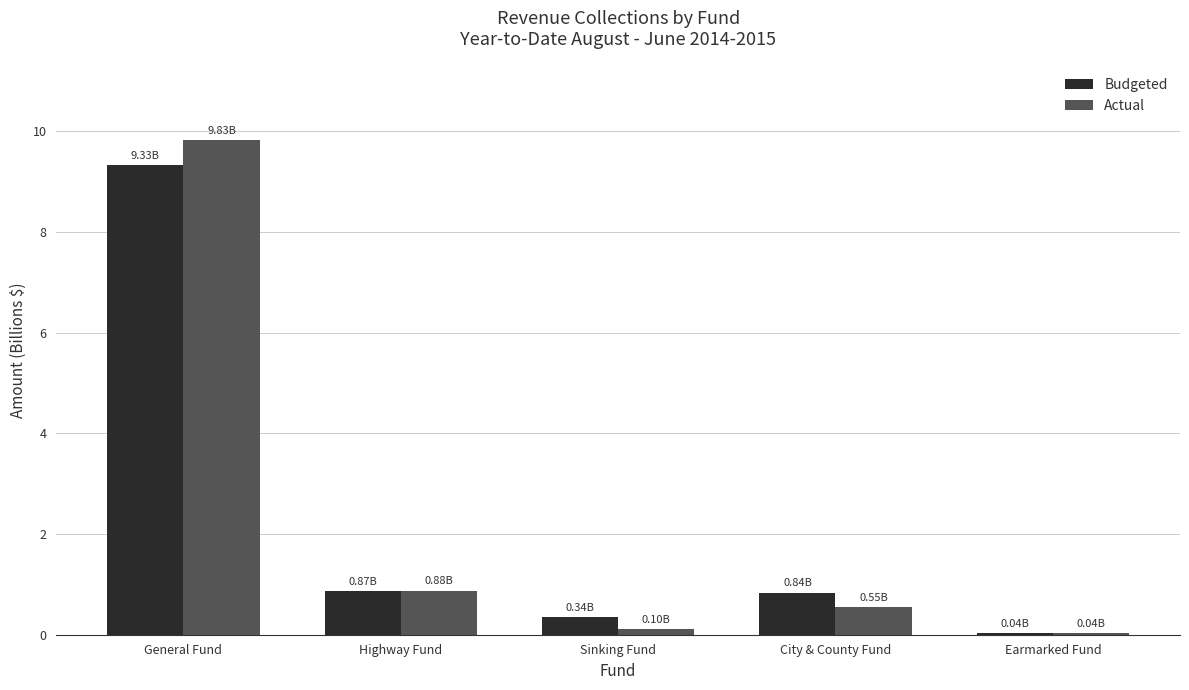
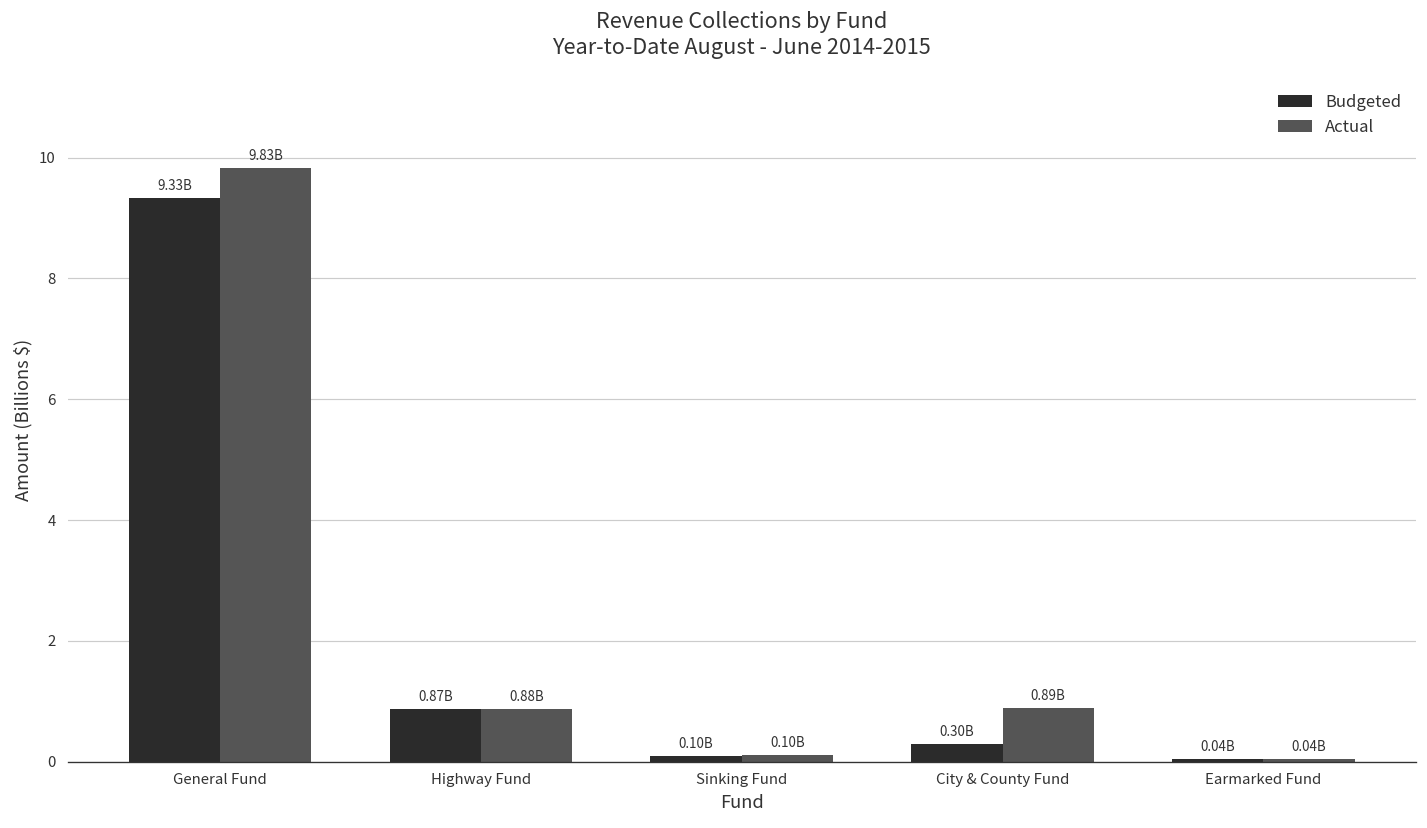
Budgeted, Sinking Fund: 0.34B -> 0.10B
Budgeted, City & County Fund: 0.84B -> 0.30B
Actual, City & County Fund: 0.55B -> 0.89B
